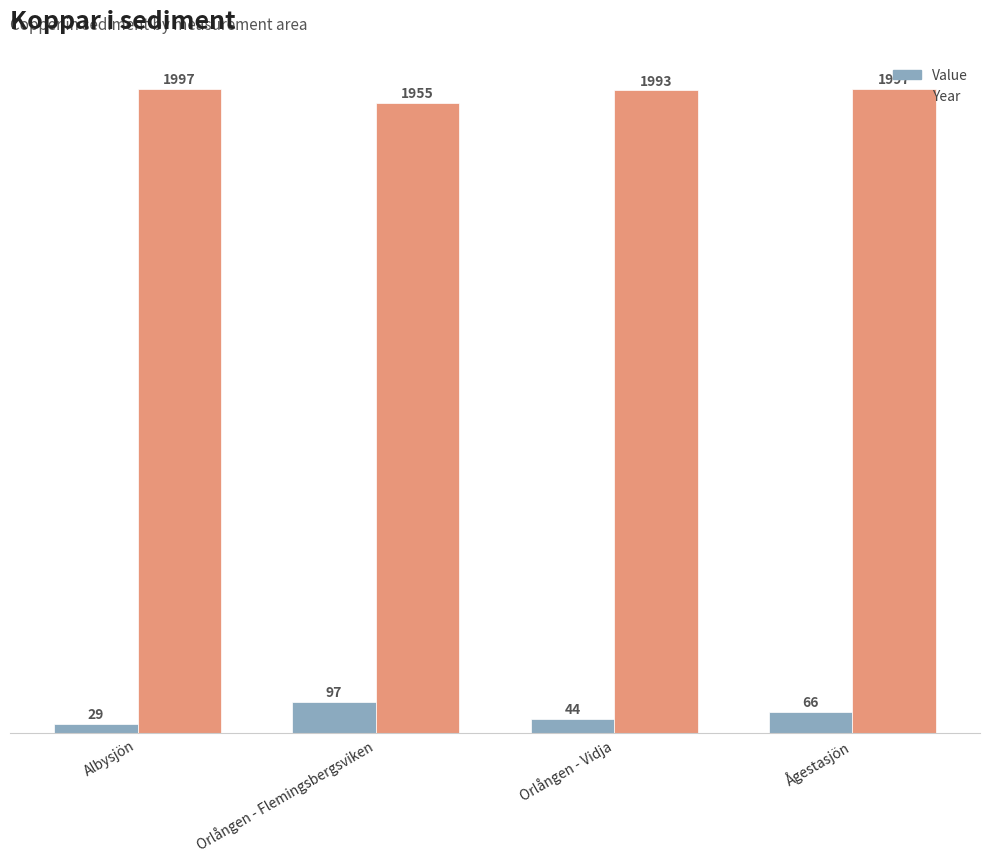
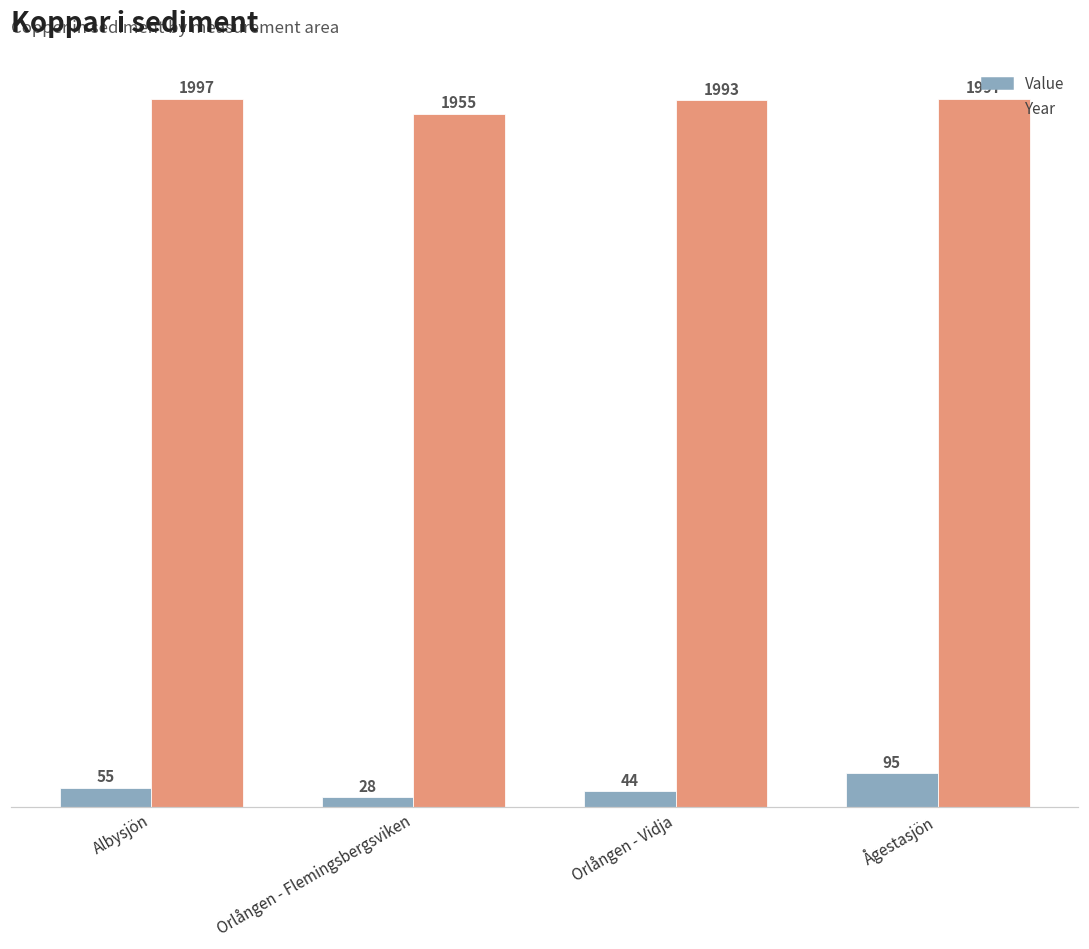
Value, Albysjön: 29 -> 55
Value, Orlången - Flemingsbergsviken: 97 -> 28
Value, Ågestasjön: 66 -> 95
